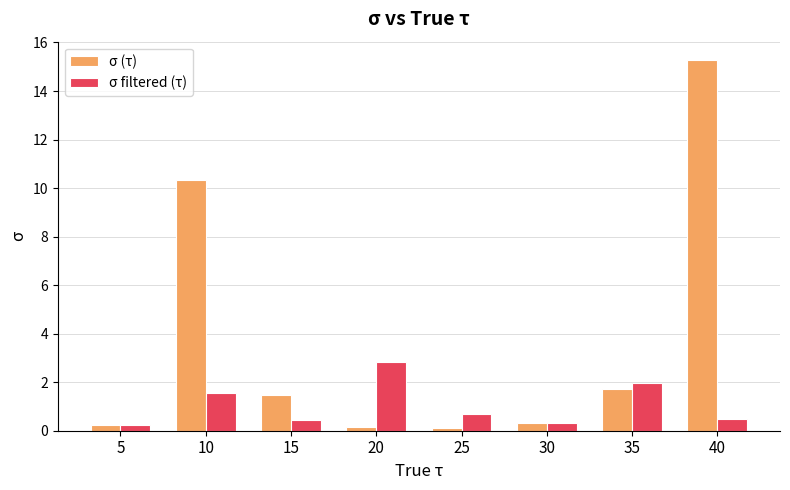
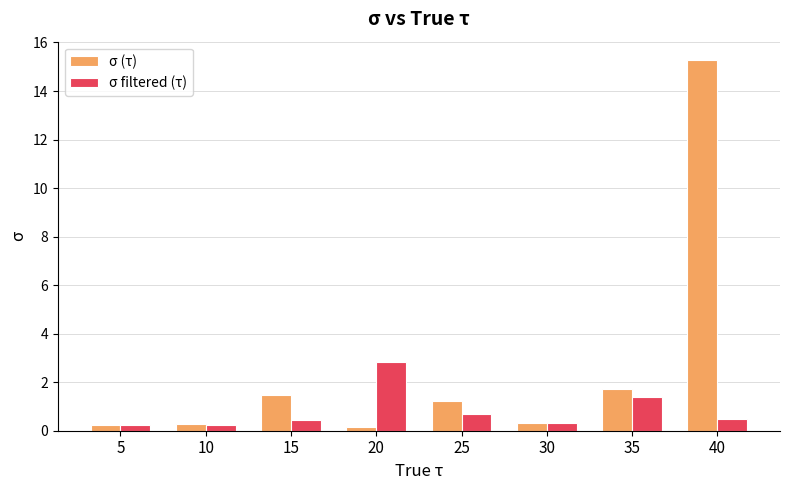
σ (τ), 10: 10.4 -> 0.3
σ filtered (τ), 10: 1.6 -> 0.3
σ (τ), 25: 0.1 -> 1.2
σ filtered (τ), 35: 2.0 -> 1.4
